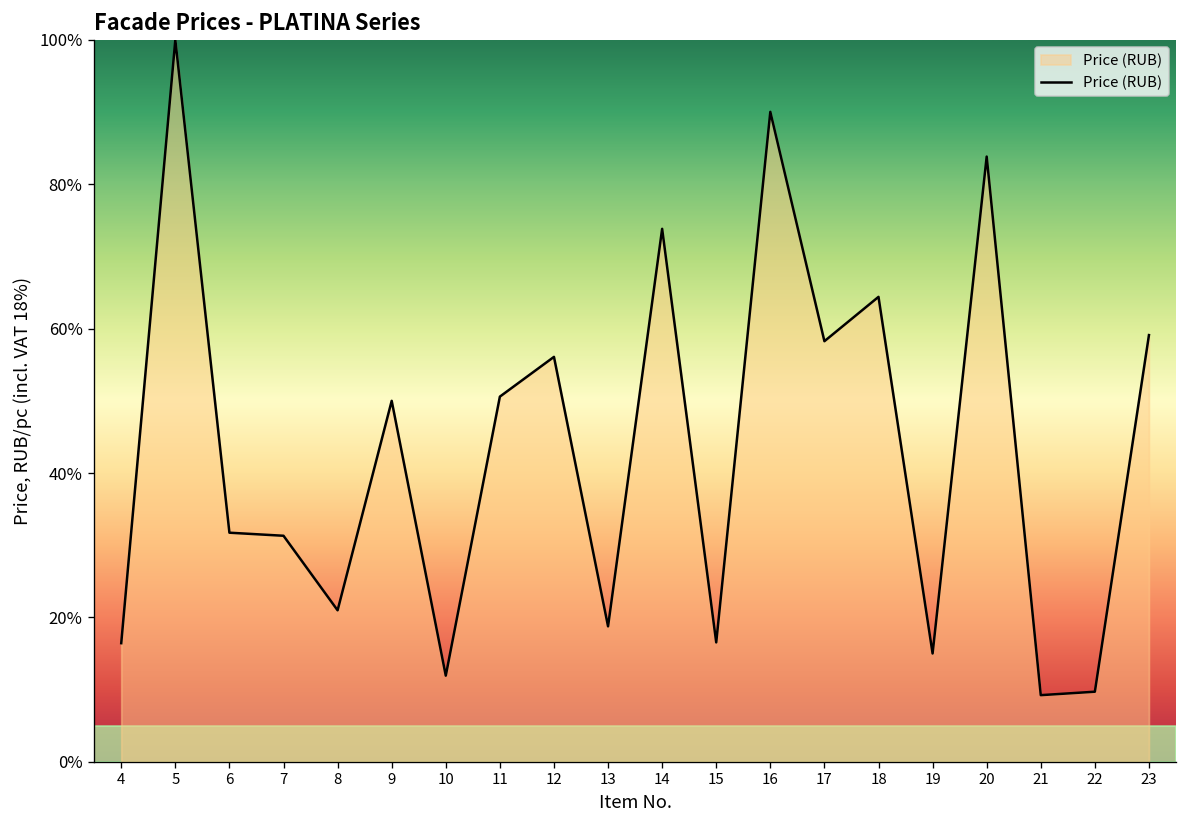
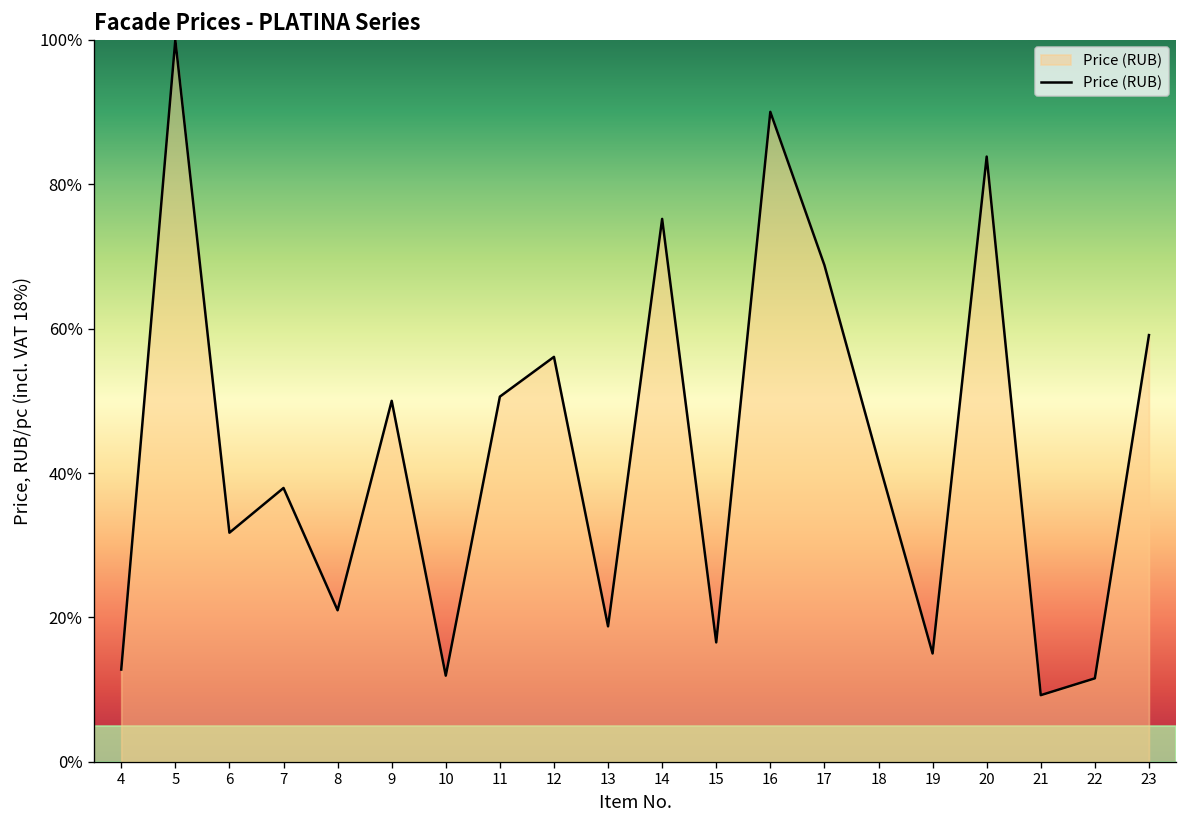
4: 16% -> 13%
7: 31% -> 38%
14: 74% -> 75%
17: 58% -> 69%
18: 64% -> 42%
22: 10% -> 12%
